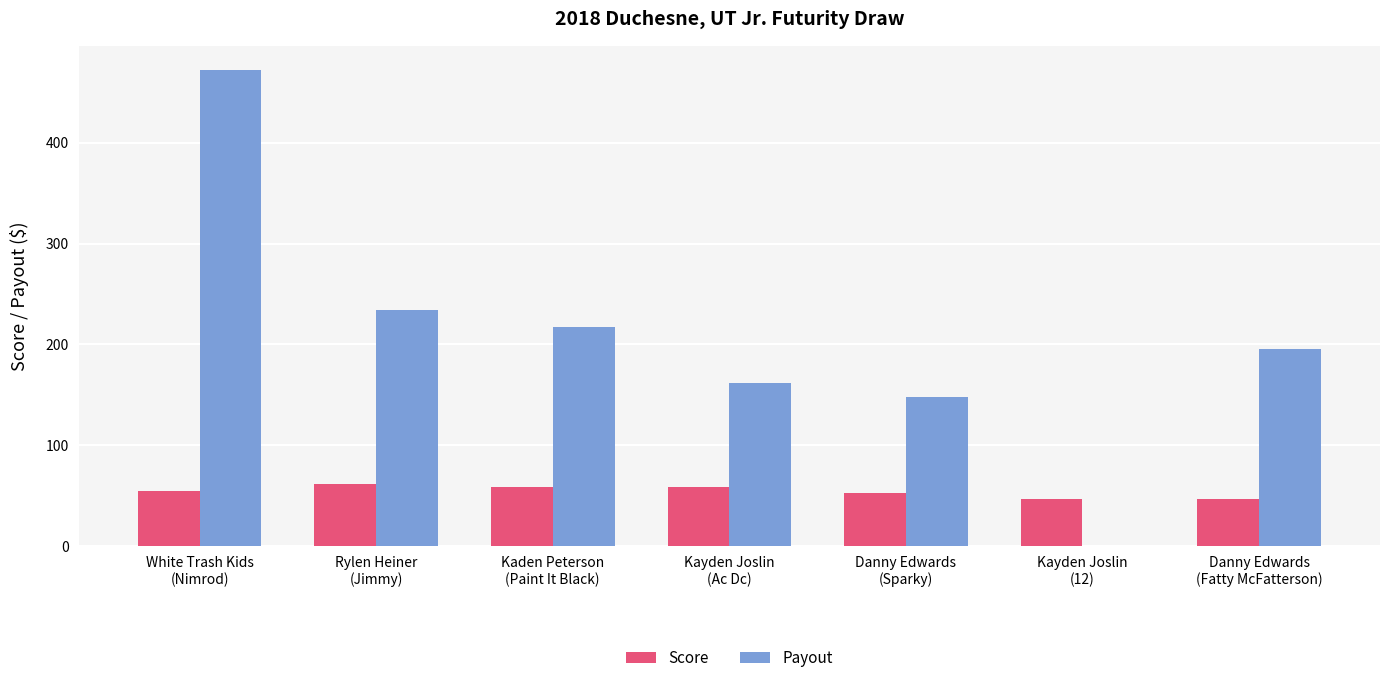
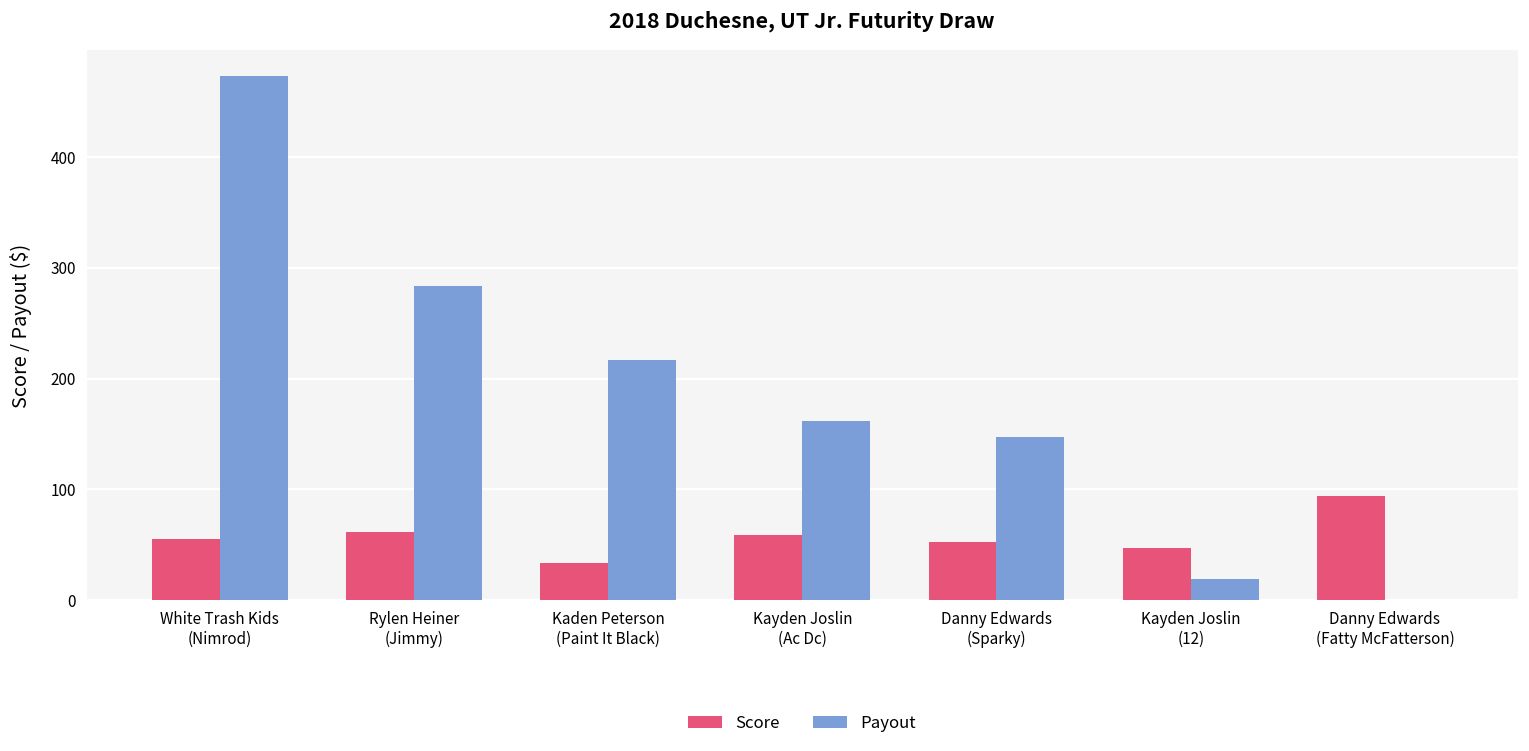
Payout, Rylen Heiner (Jimmy): 234 -> 284
Score, Kaden Peterson (Paint It Black): 59 -> 34
Payout, Kayden Joslin (12): 0 -> 20
Score, Danny Edwards (Fatty McFatterson): 47 -> 94
Payout, Danny Edwards (Fatty McFatterson): 196 -> 0
